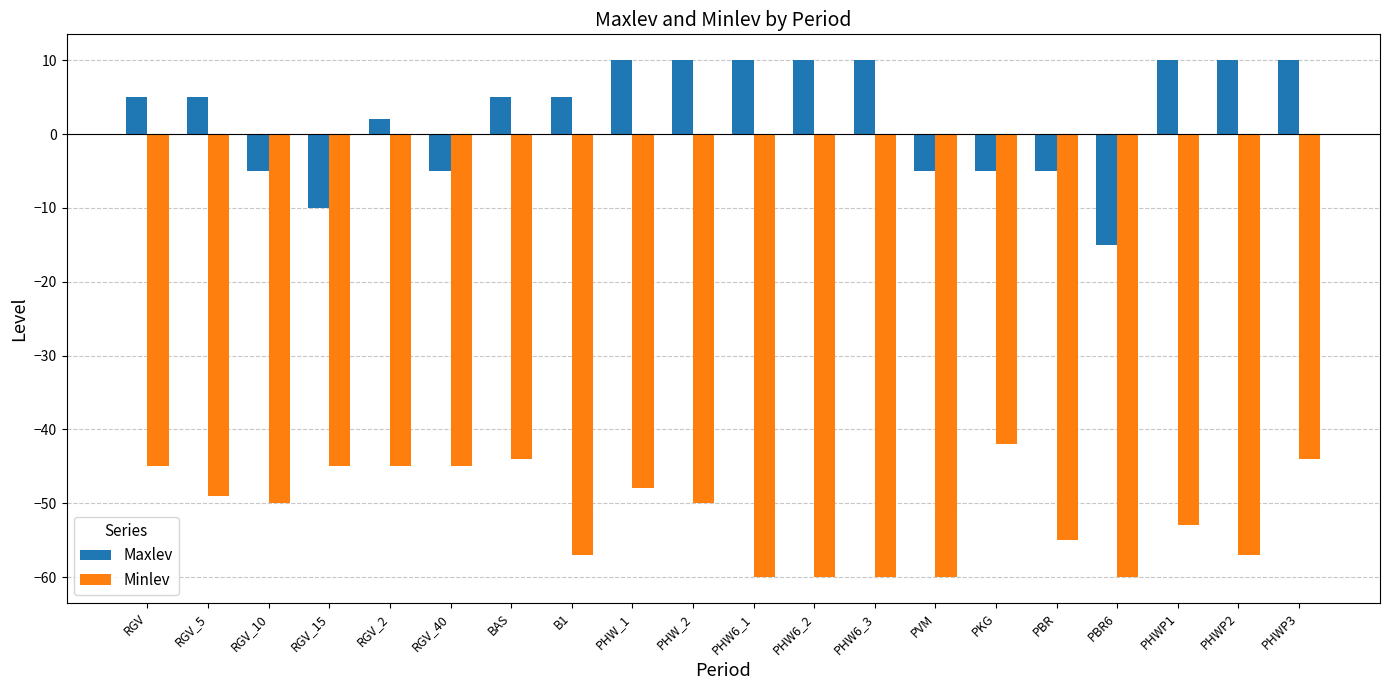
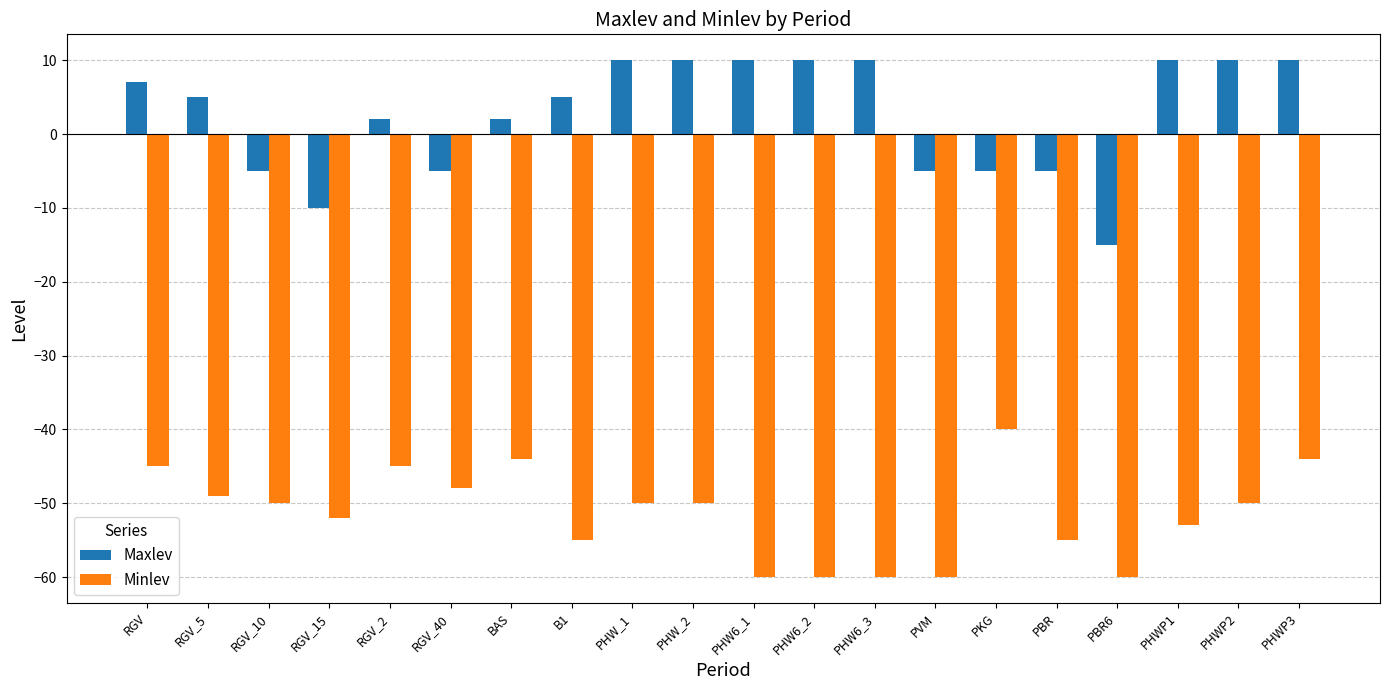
Maxlev, RGV: 5 -> 7
Minlev, RGV_15: -45 -> -52
Minlev, RGV_40: -45 -> -48
Maxlev, BAS: 5 -> 2
Minlev, B1: -57 -> -55
Minlev, PHW_1: -48 -> -50
Minlev, PKG: -42 -> -40
Minlev, PHWP2: -57 -> -50
